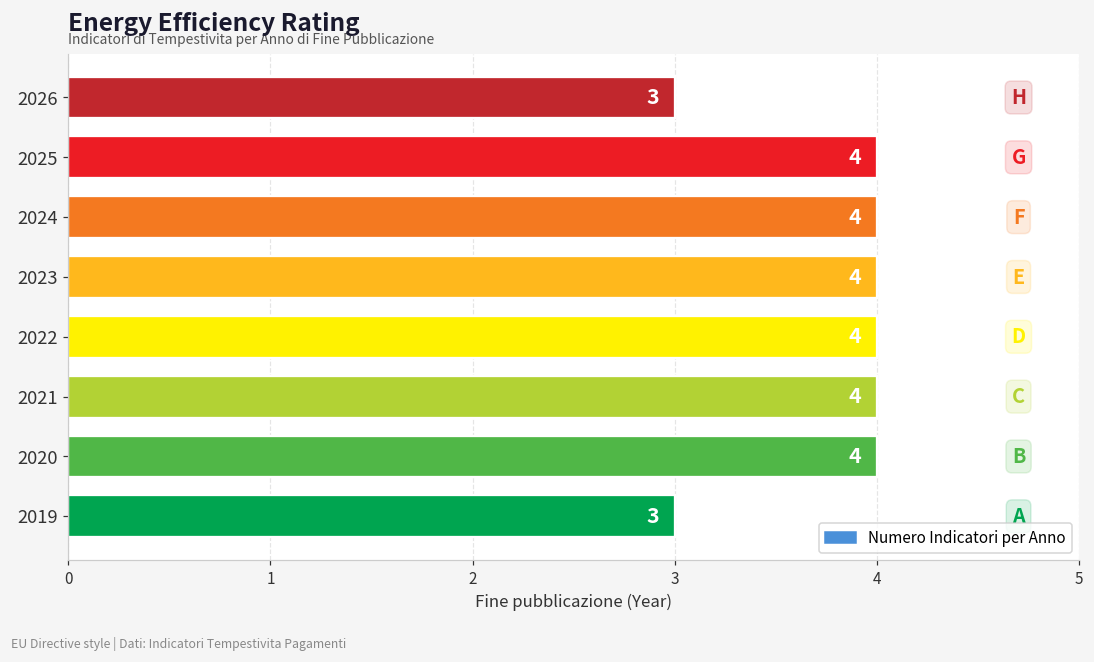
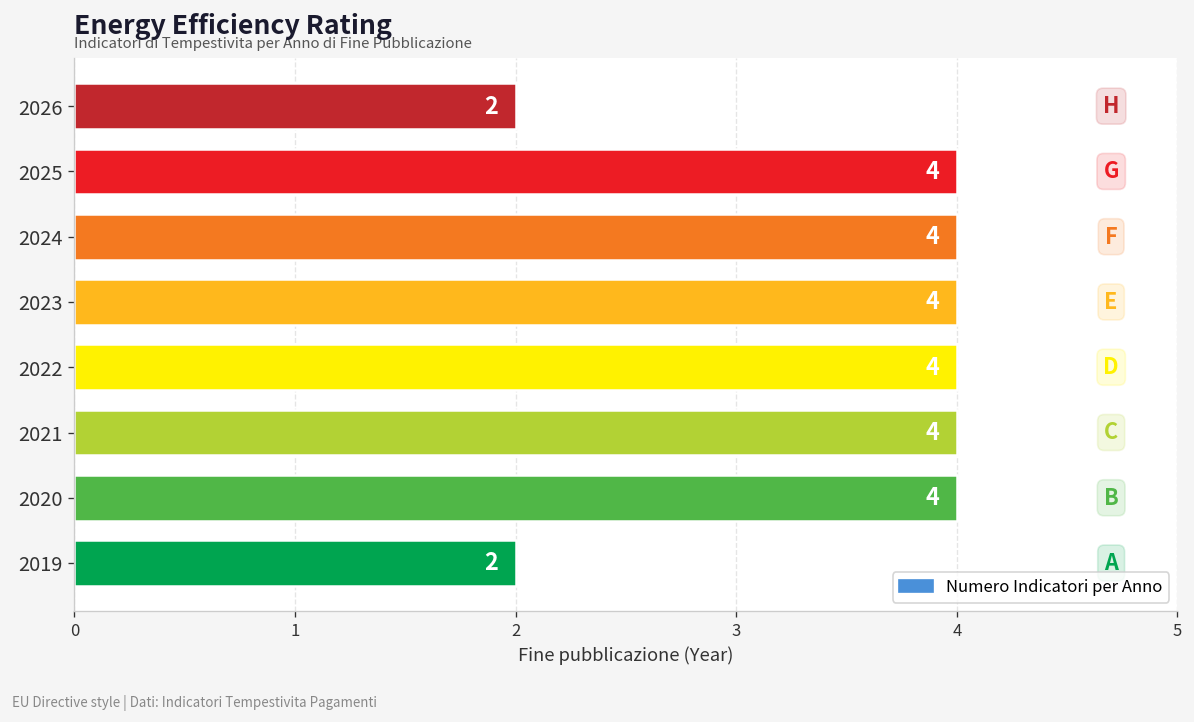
2026: 3 -> 2
2019: 3 -> 2
